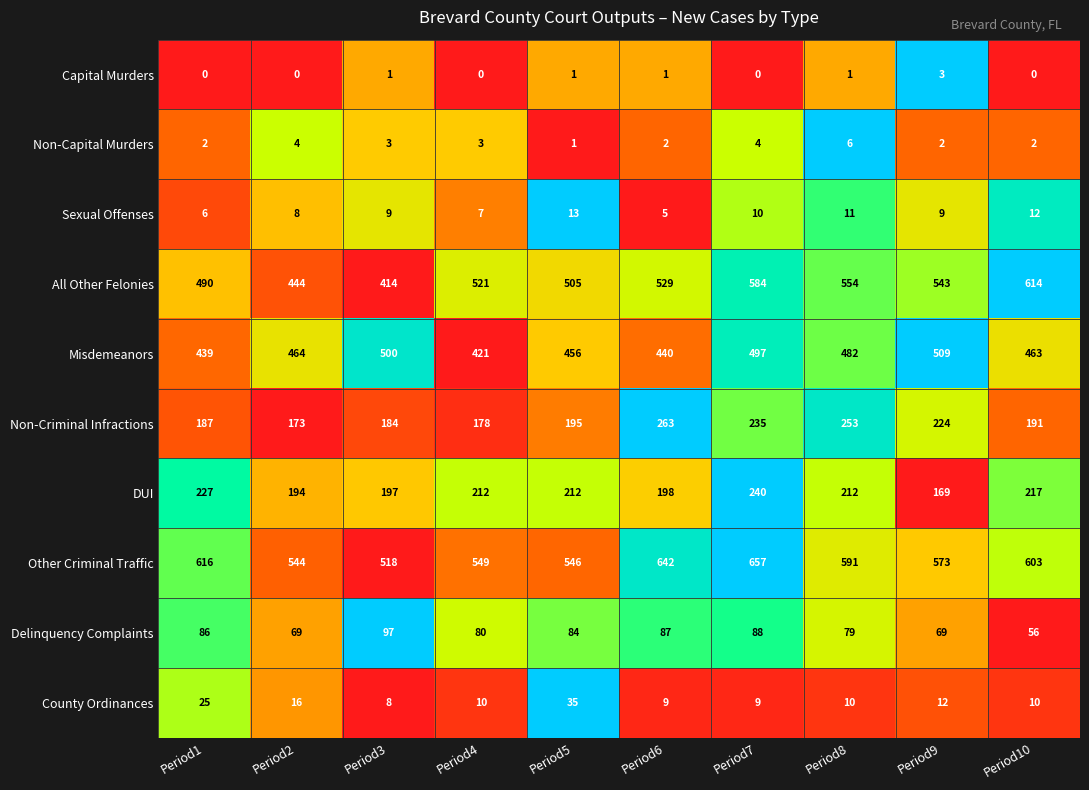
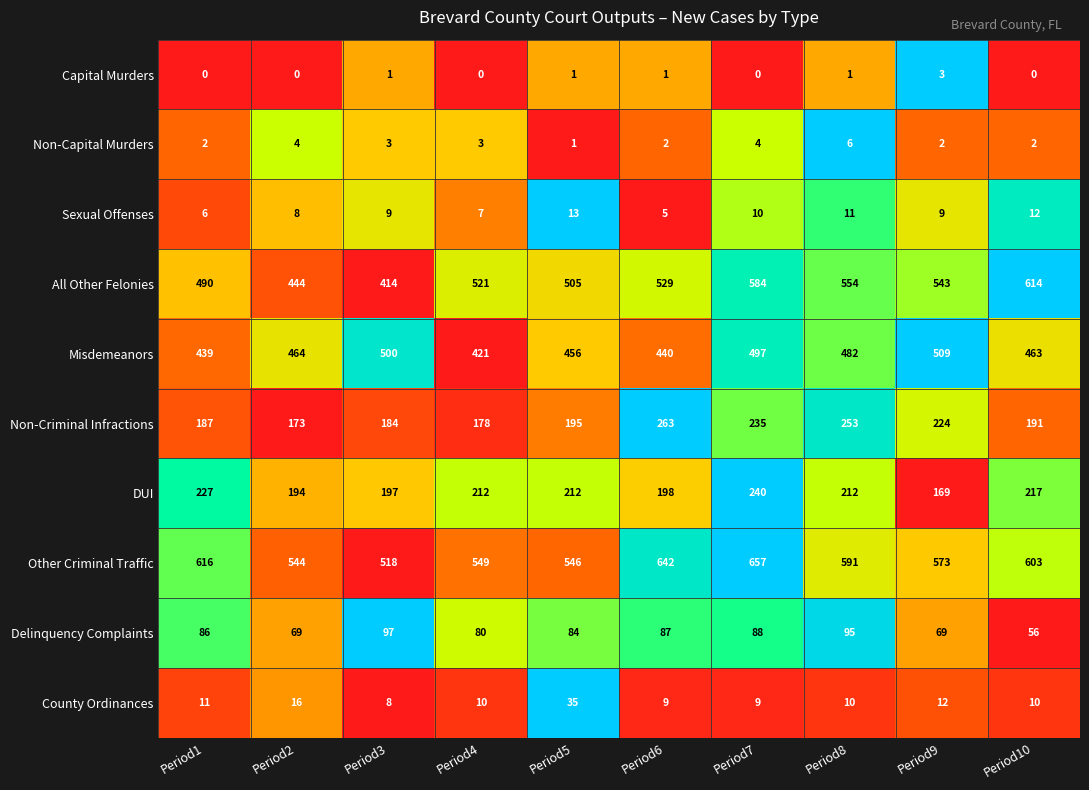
Delinquency Complaints, Period8: 79 -> 95
County Ordinances, Period1: 25 -> 11
